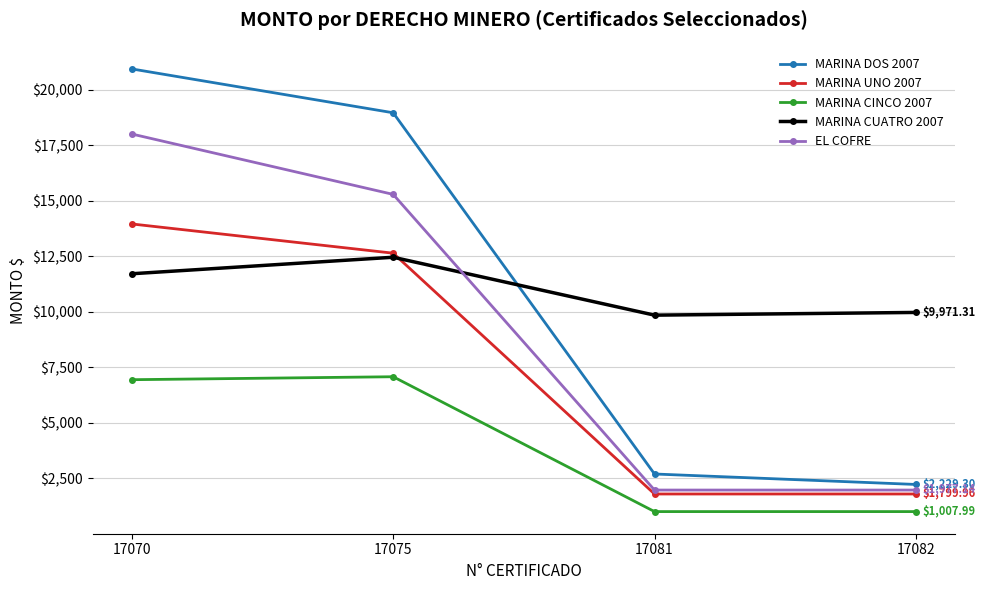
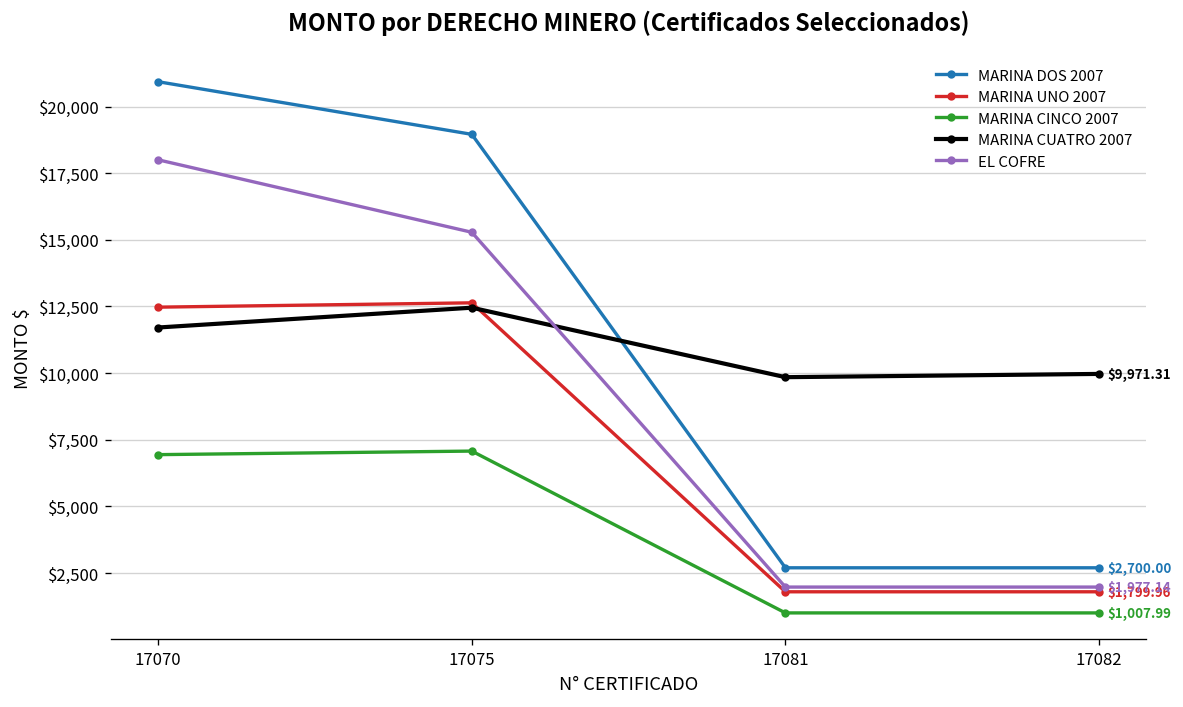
MARINA UNO 2007, 17070: $14,000 -> $12,500
MARINA DOS 2007, 17082: $2,229.30 -> $2,700.00
